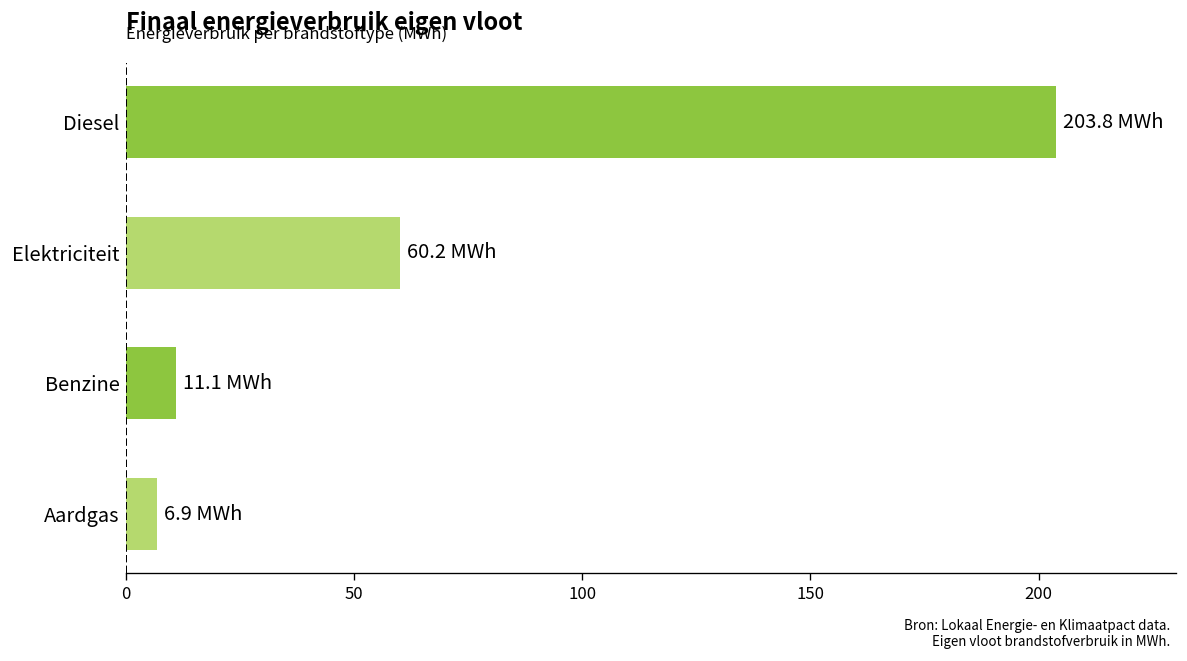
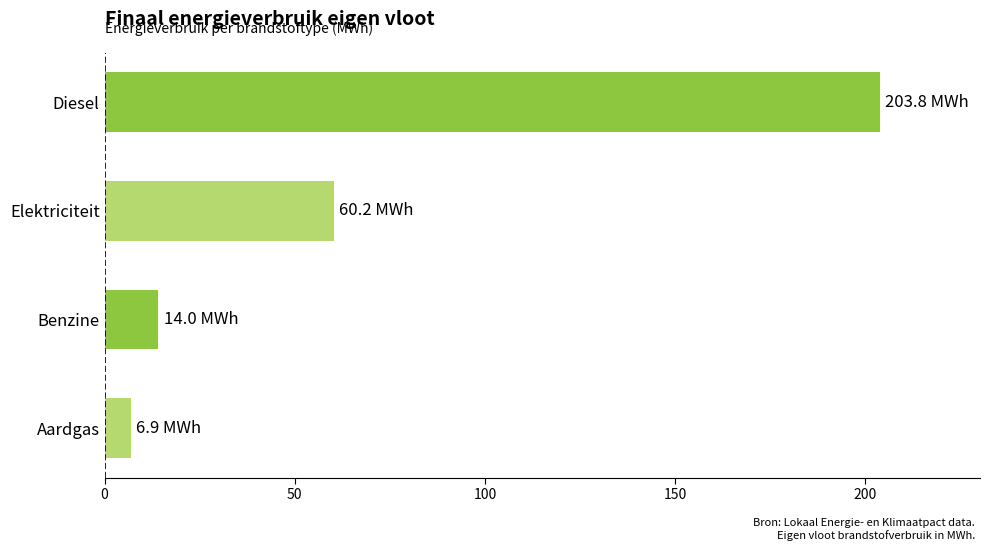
Benzine: 11.1 -> 14.0
